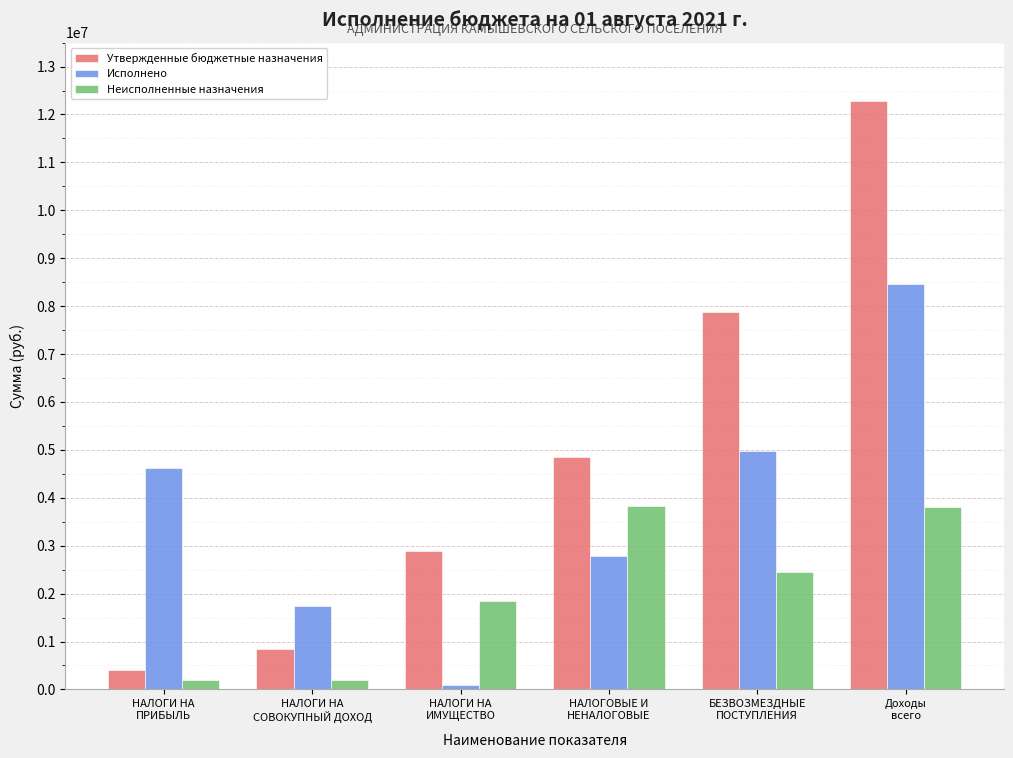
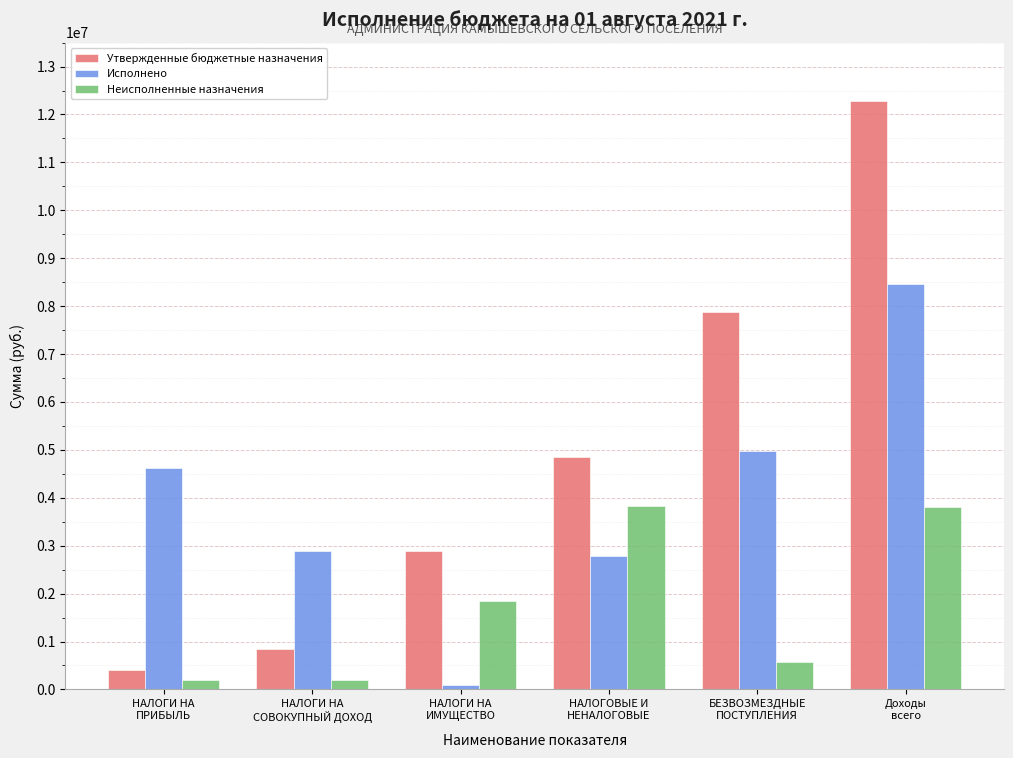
Исполнено, НАЛОГИ НА СОВОКУПНЫЙ ДОХОД: 1700000 -> 2900000
Неисполненные назначения, БЕЗВОЗМЕЗДНЫЕ ПОСТУПЛЕНИЯ: 2500000 -> 600000
